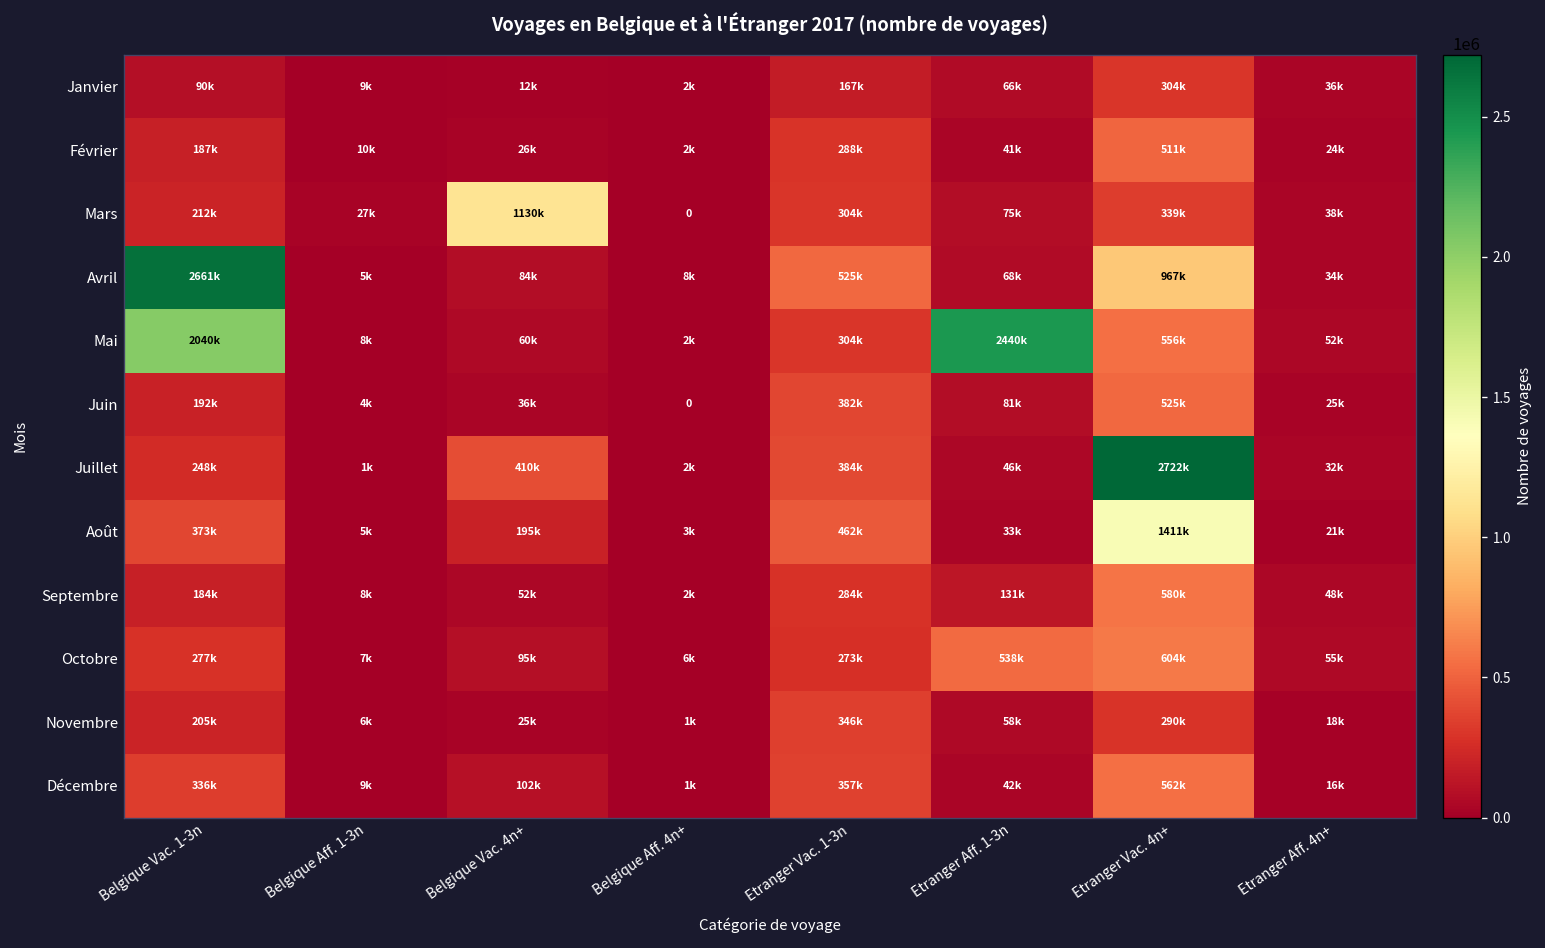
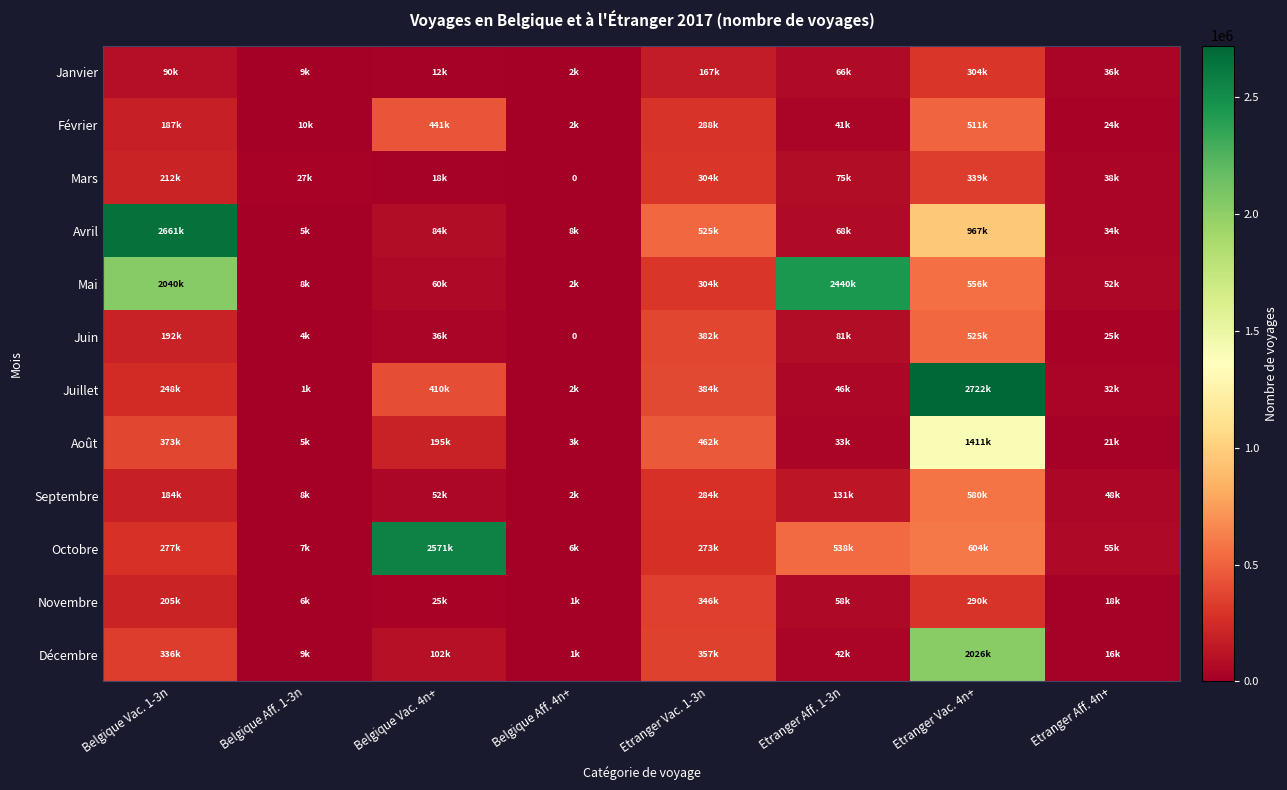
Février, Belgique Vac. 4n+: 26k -> 441k
Mars, Belgique Vac. 4n+: 1130k -> 18k
Octobre, Belgique Vac. 4n+: 95k -> 2571k
Décembre, Etranger Vac. 4n+: 562k -> 2026k
